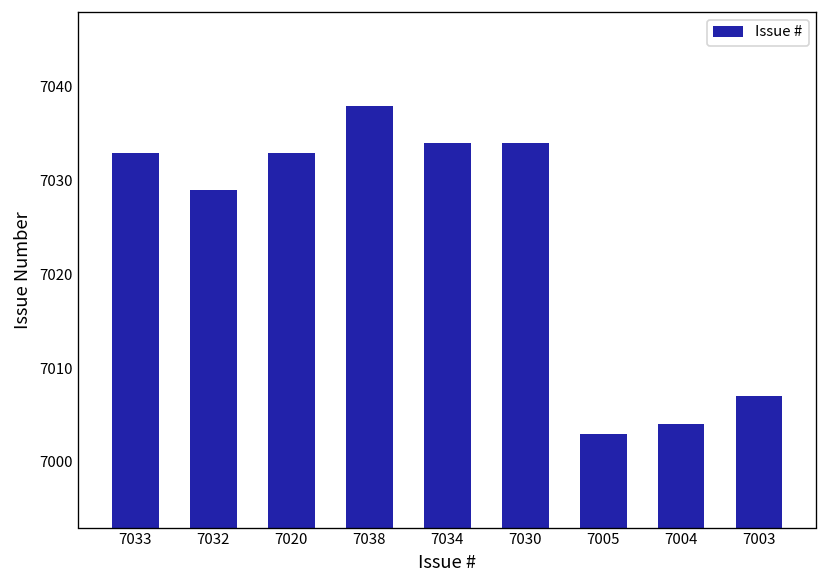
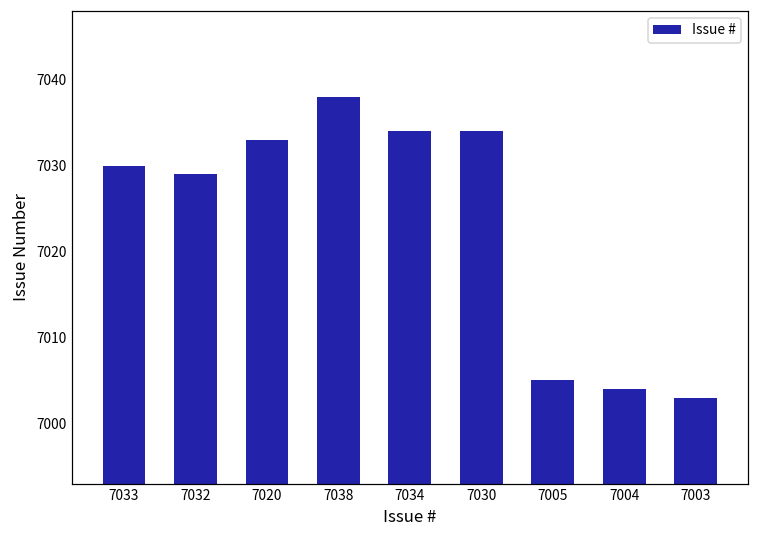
7033: 7033 -> 7030
7005: 7003 -> 7005
7003: 7007 -> 7003
